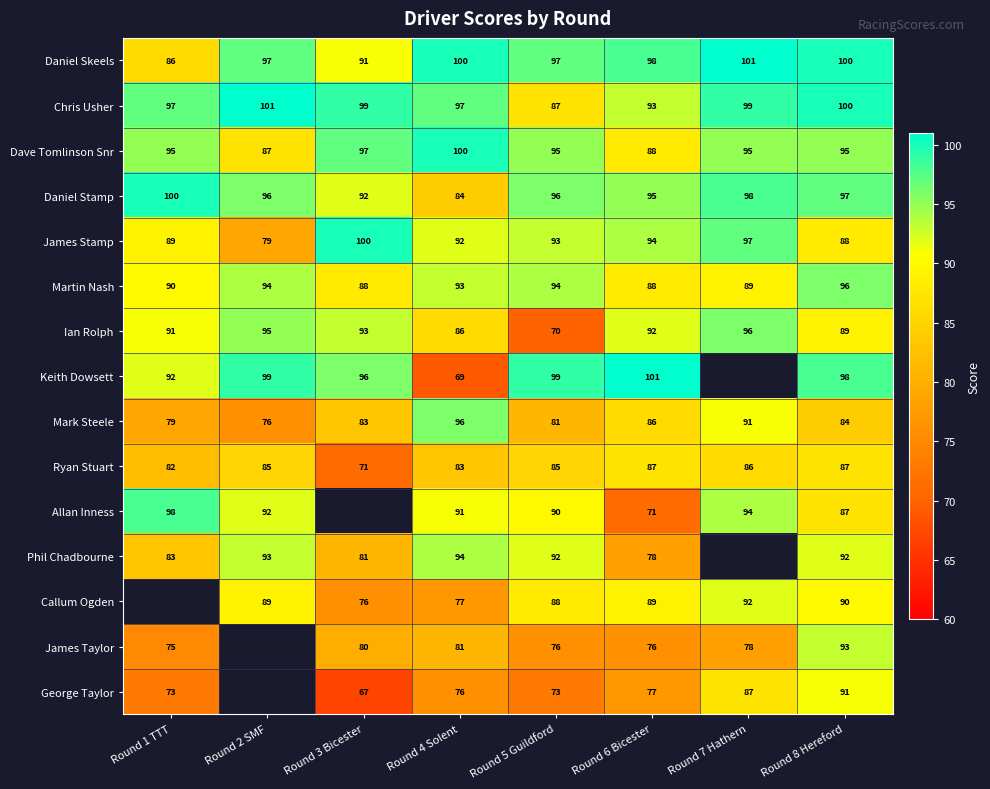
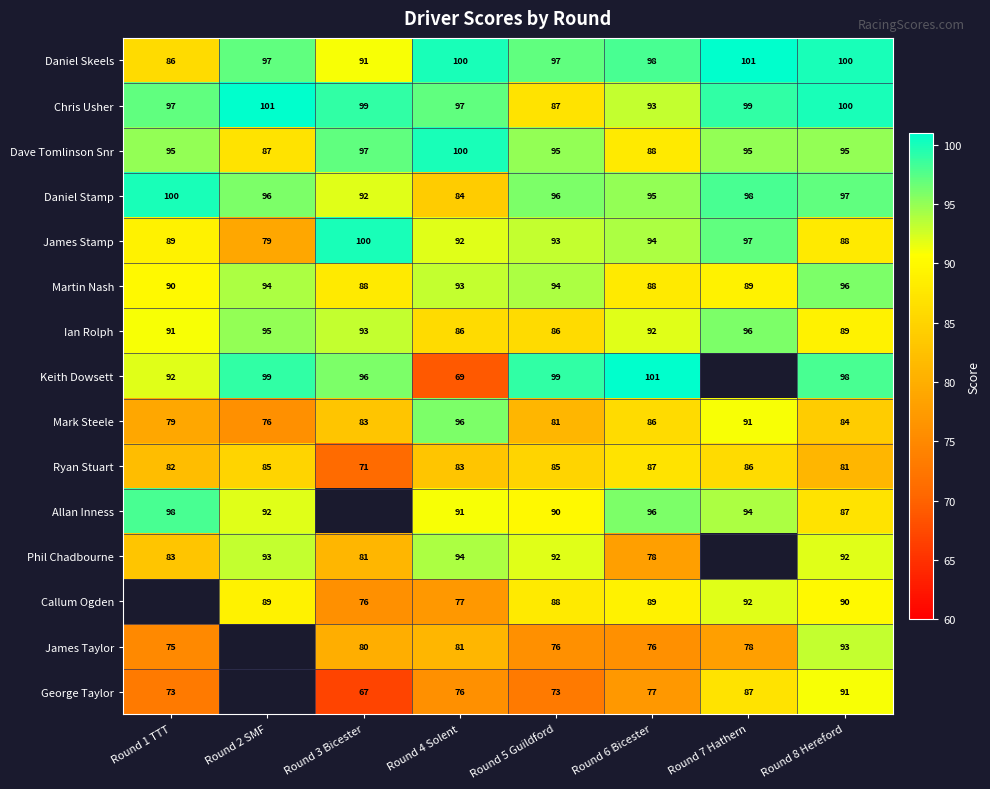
Ian Rolph, Round 5 Guildford: 70 -> 86
Ryan Stuart, Round 8 Hereford: 87 -> 81
Allan Inness, Round 6 Bicester: 71 -> 96
